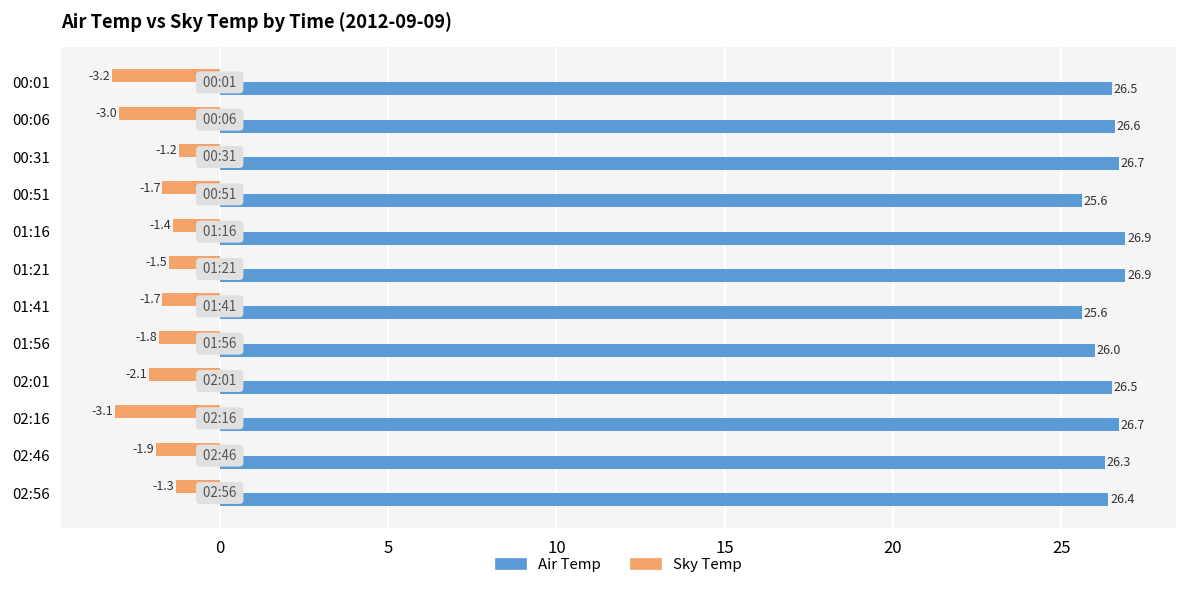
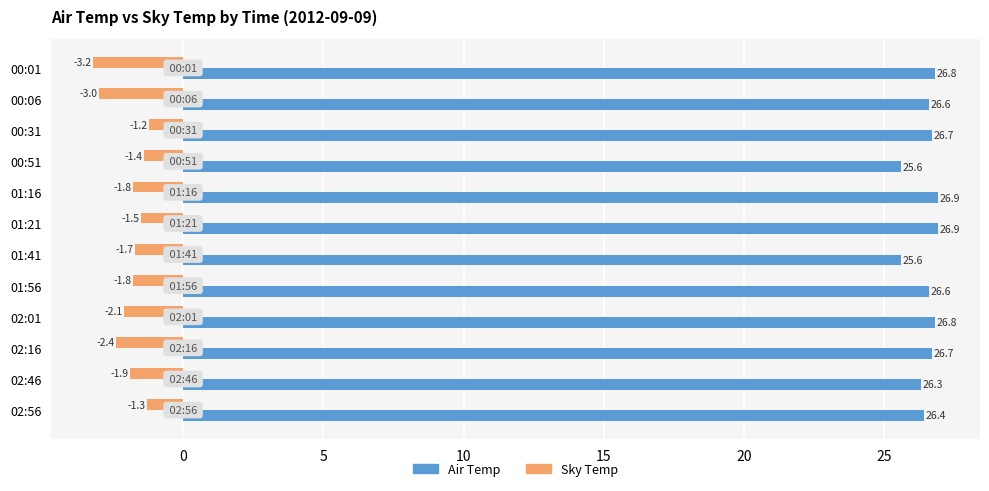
Air Temp, 00:01: 26.5 -> 26.8
Sky Temp, 00:51: -1.7 -> -1.4
Sky Temp, 01:16: -1.4 -> -1.8
Air Temp, 01:56: 26.0 -> 26.6
Air Temp, 02:01: 26.5 -> 26.8
Sky Temp, 02:16: -3.1 -> -2.4
